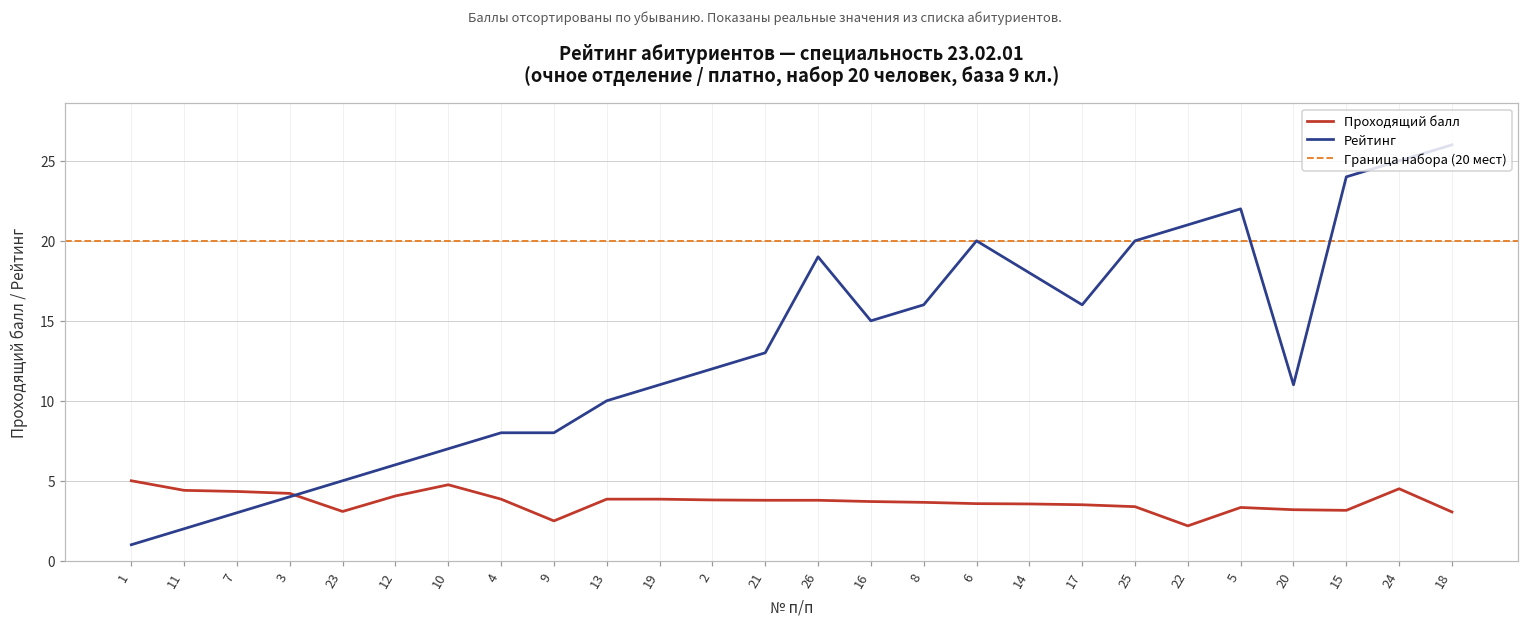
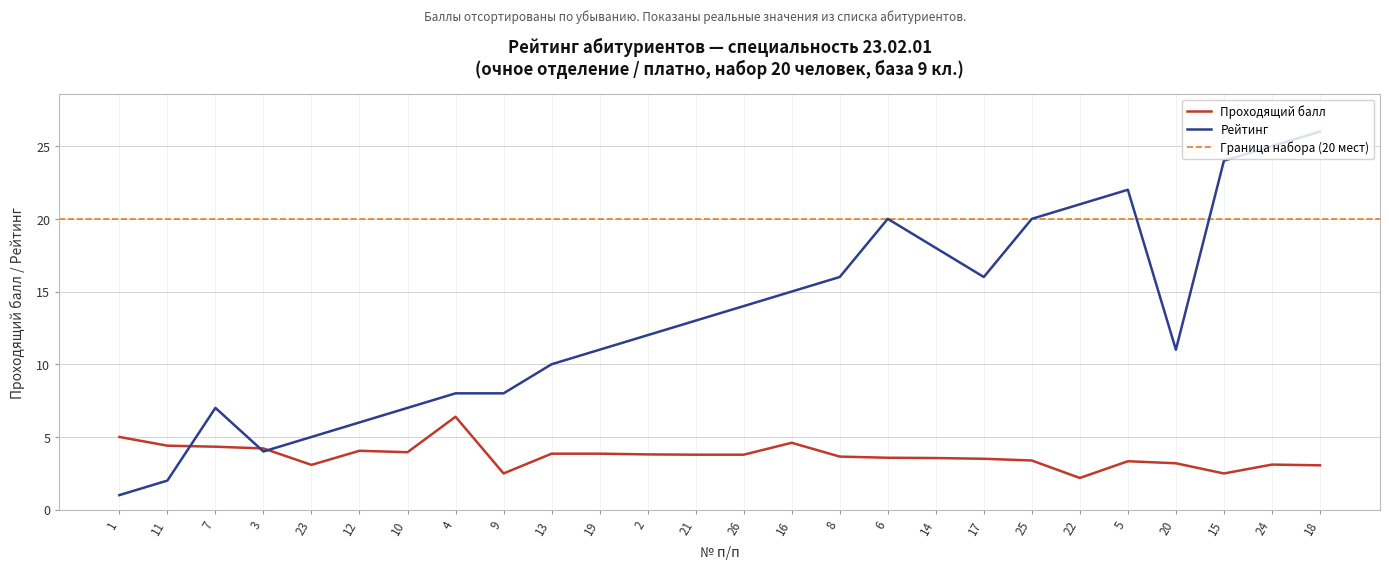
Рейтинг, 7: 3 -> 7
Проходящий балл, 10: 4.8 -> 4.0
Проходящий балл, 4: 3.9 -> 6.4
Рейтинг, 26: 19 -> 14
Проходящий балл, 16: 3.7 -> 4.6
Проходящий балл, 15: 3.2 -> 2.5
Проходящий балл, 24: 4.5 -> 3.1
